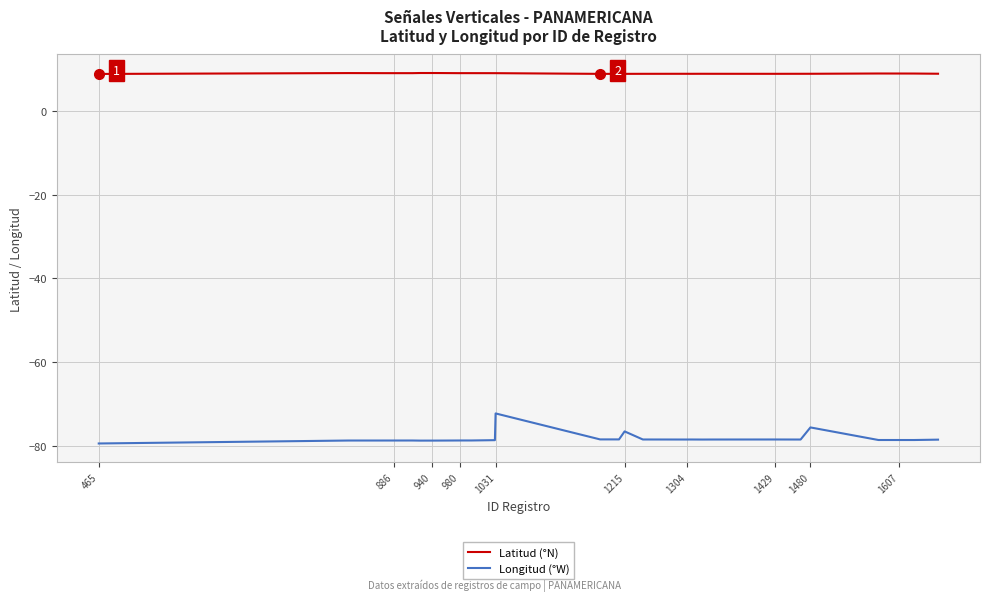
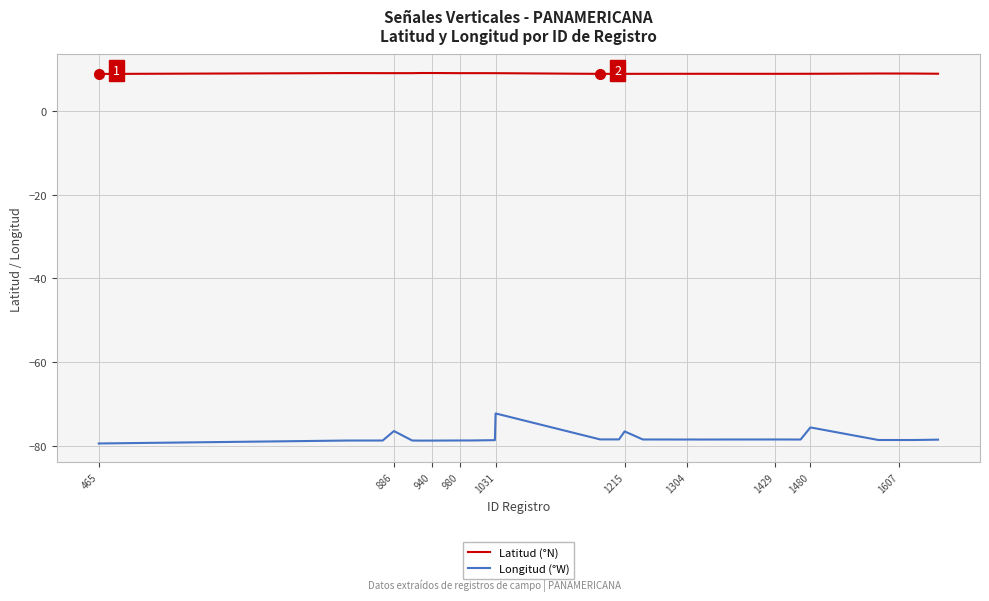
Longitud (°W), 886: -79 -> -77
